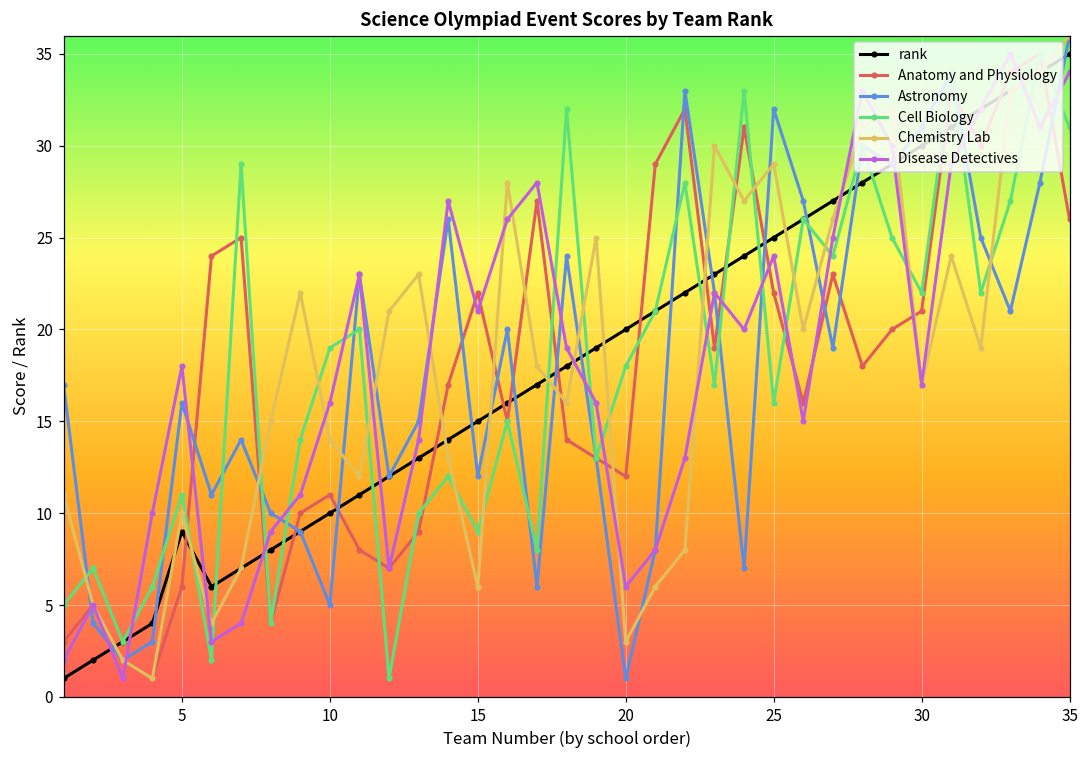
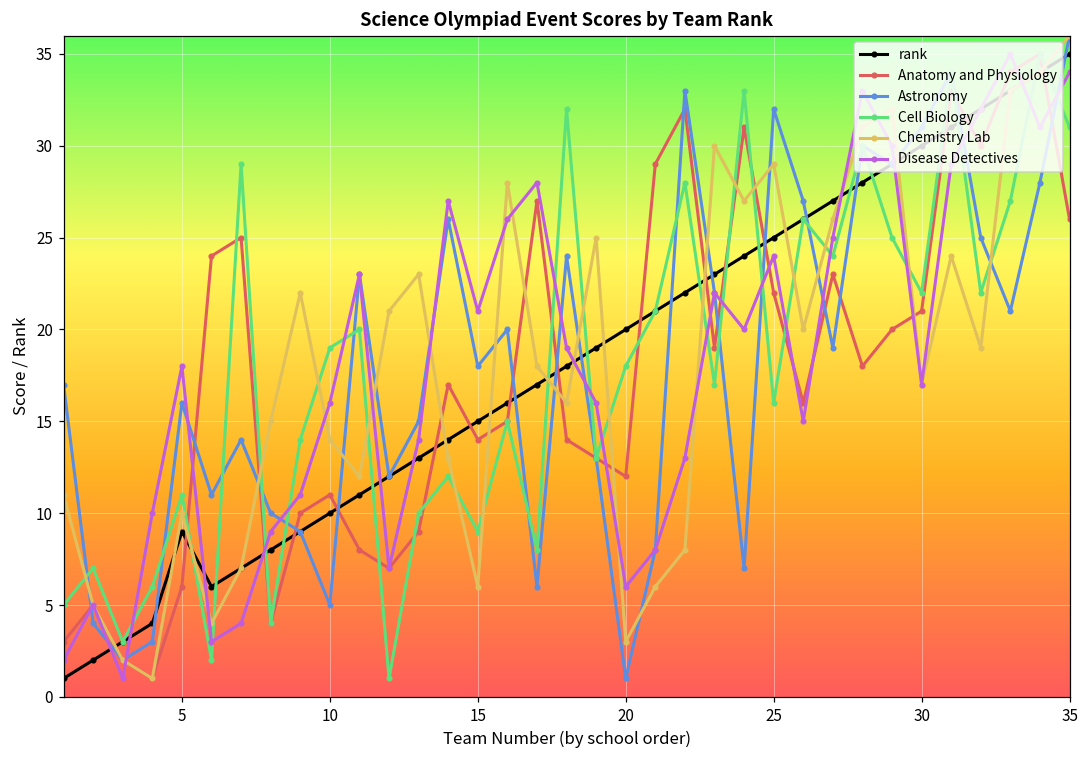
Anatomy and Physiology, 15: 22 -> 14
Astronomy, 15: 12 -> 18
